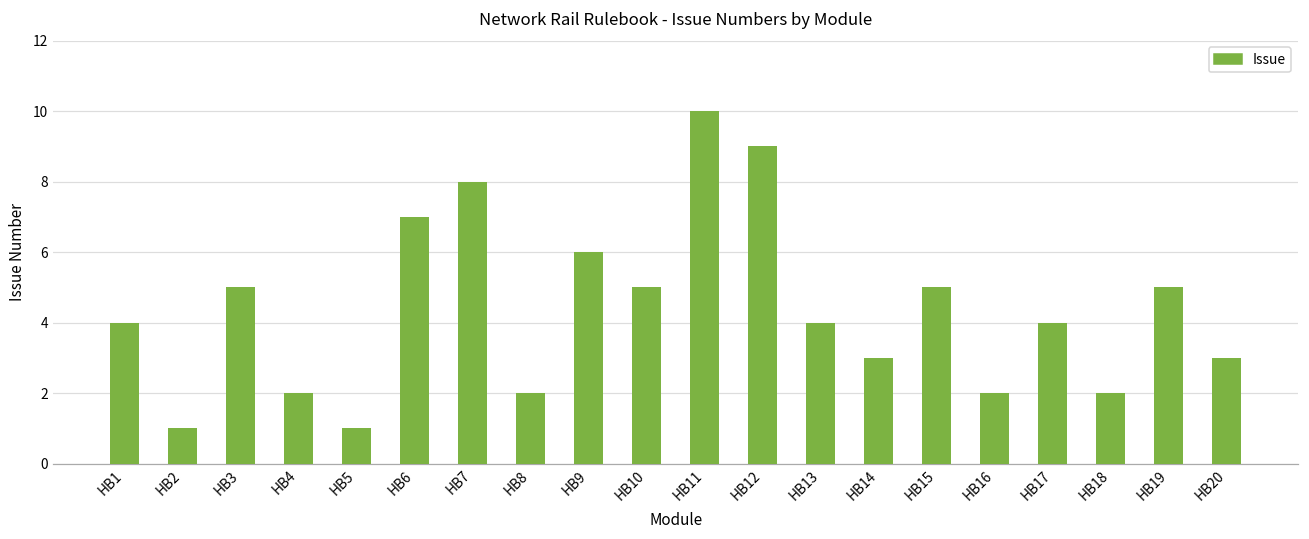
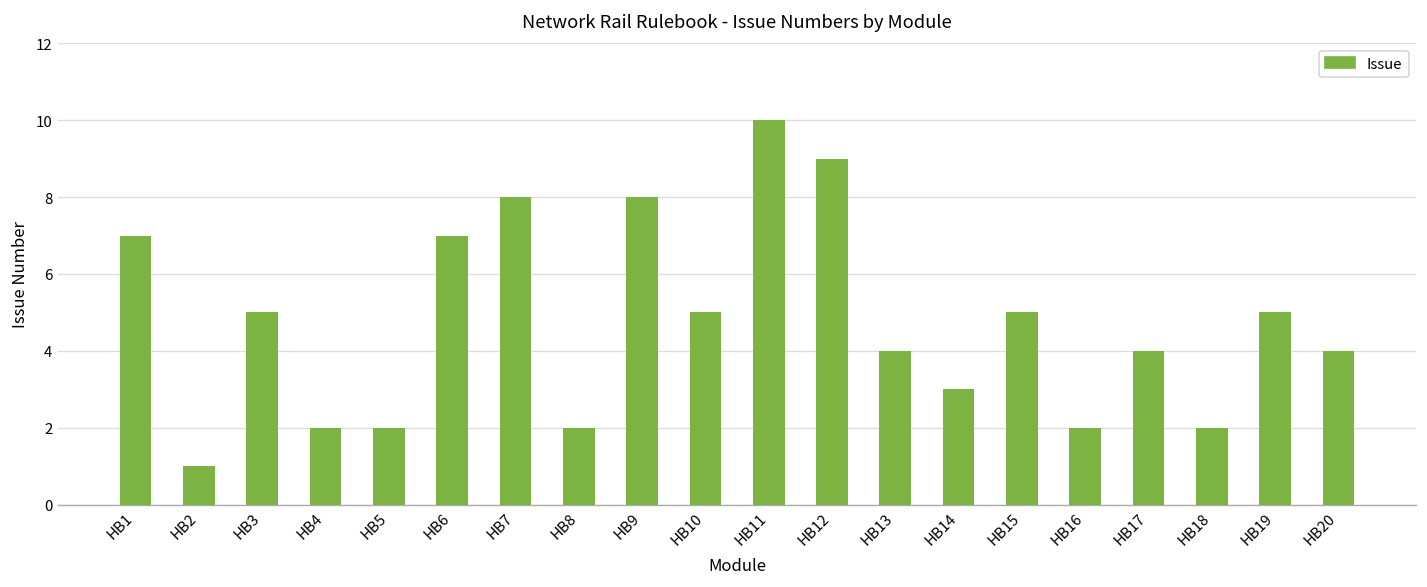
HB1: 4 -> 7
HB5: 1 -> 2
HB9: 6 -> 8
HB20: 3 -> 4
